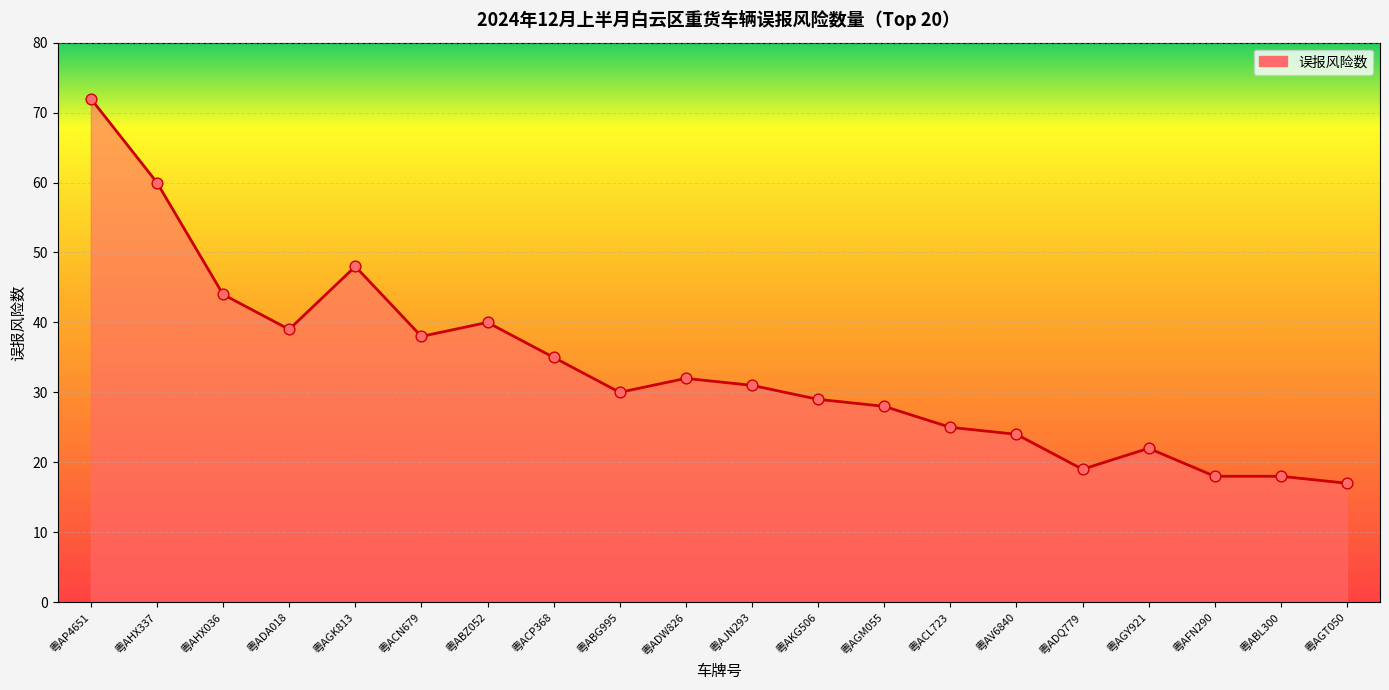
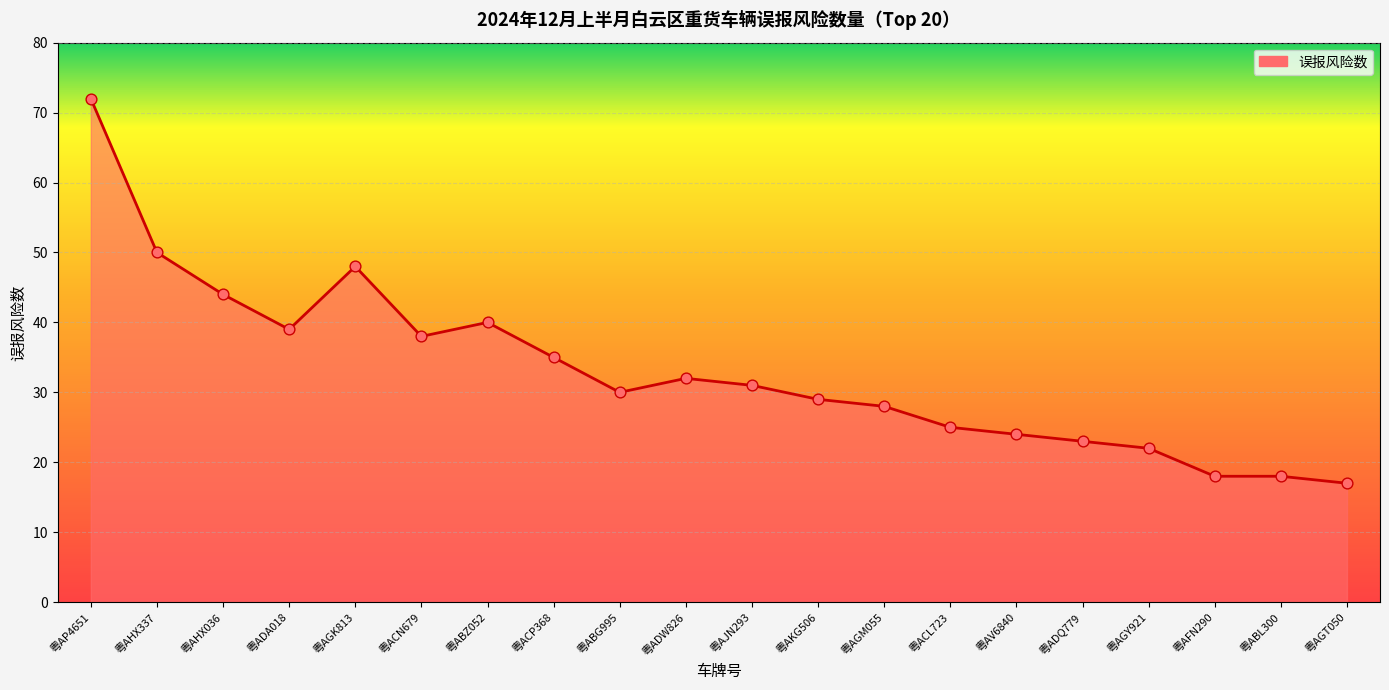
粤AHX337: 60 -> 50
粤ADQ779: 19 -> 23
